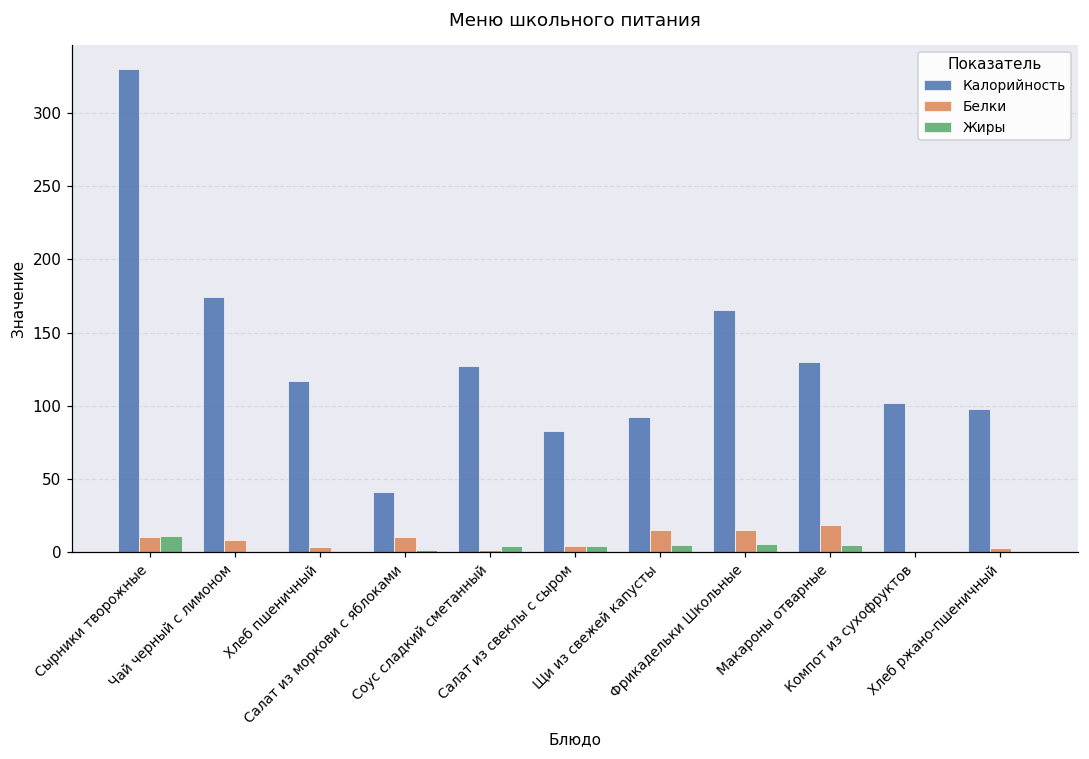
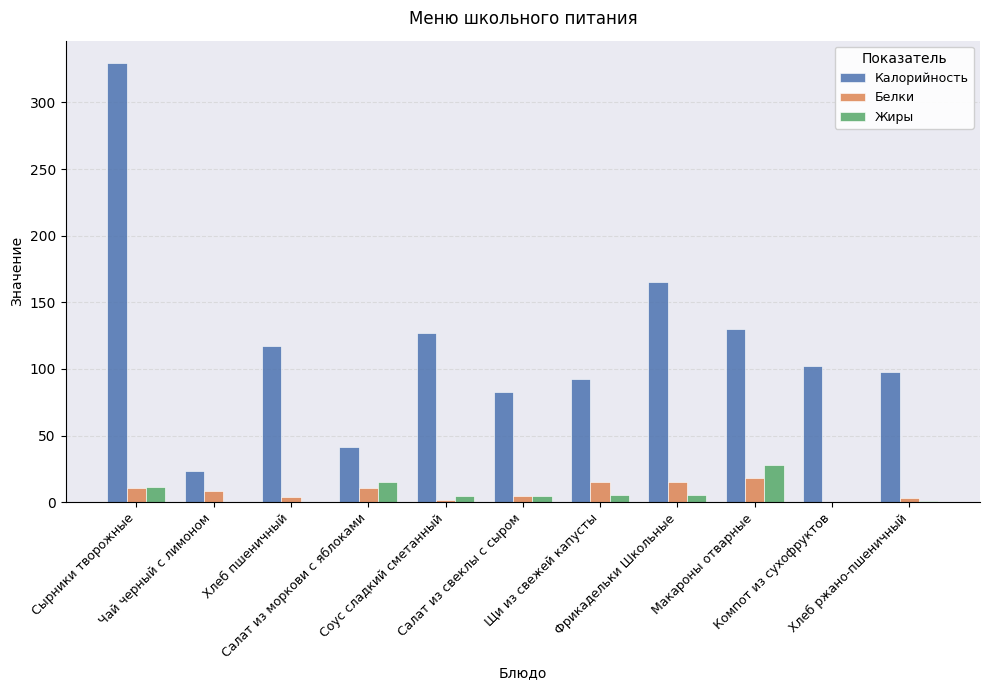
Калорийность, Чай черный с лимоном: 174 -> 24
Жиры, Салат из моркови с яблоками: 2 -> 15
Жиры, Макароны отварные: 5 -> 28
